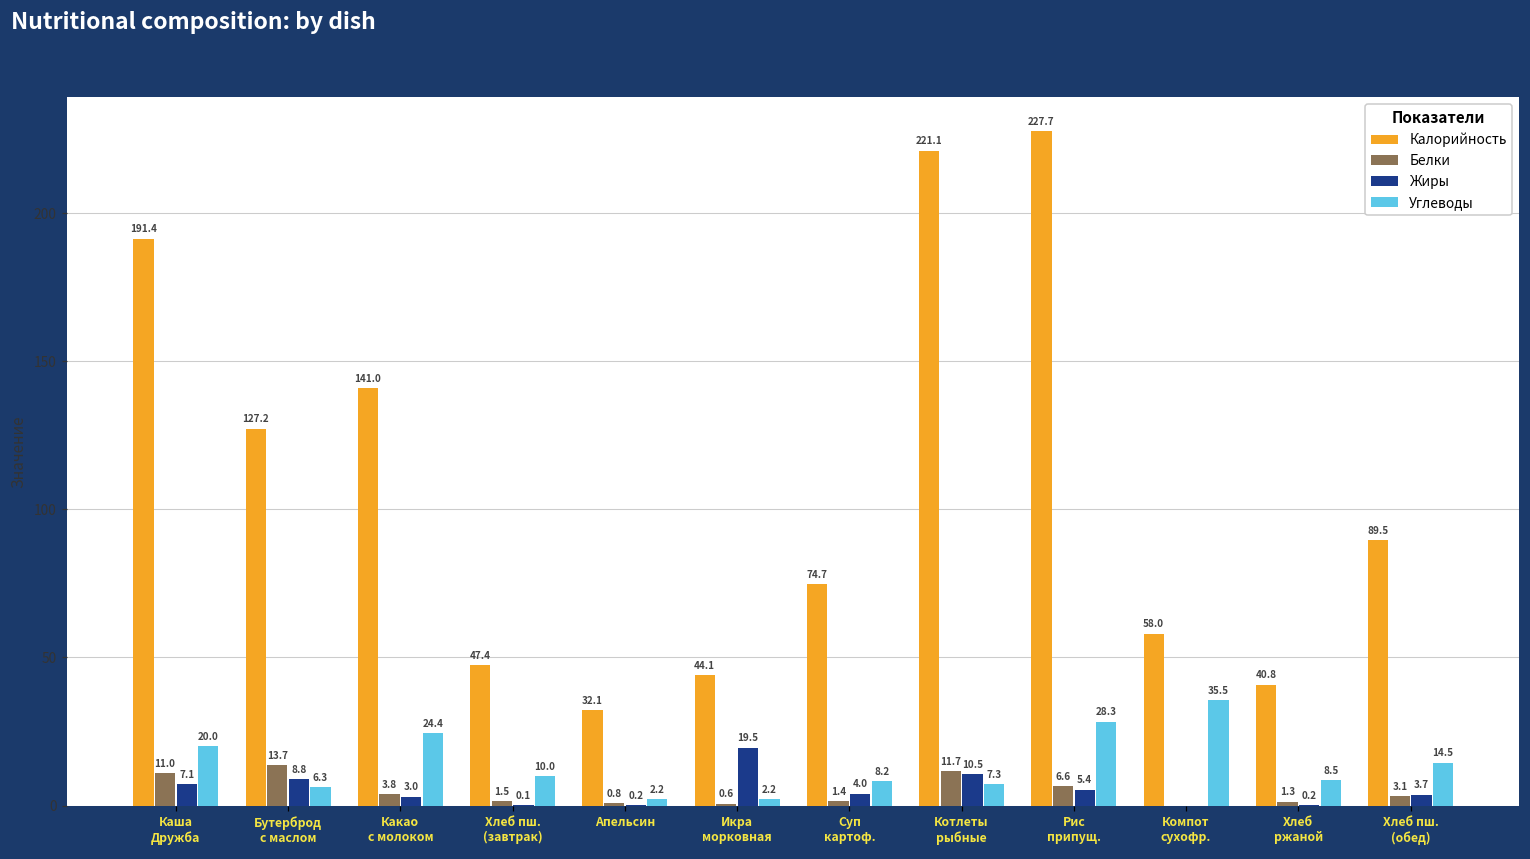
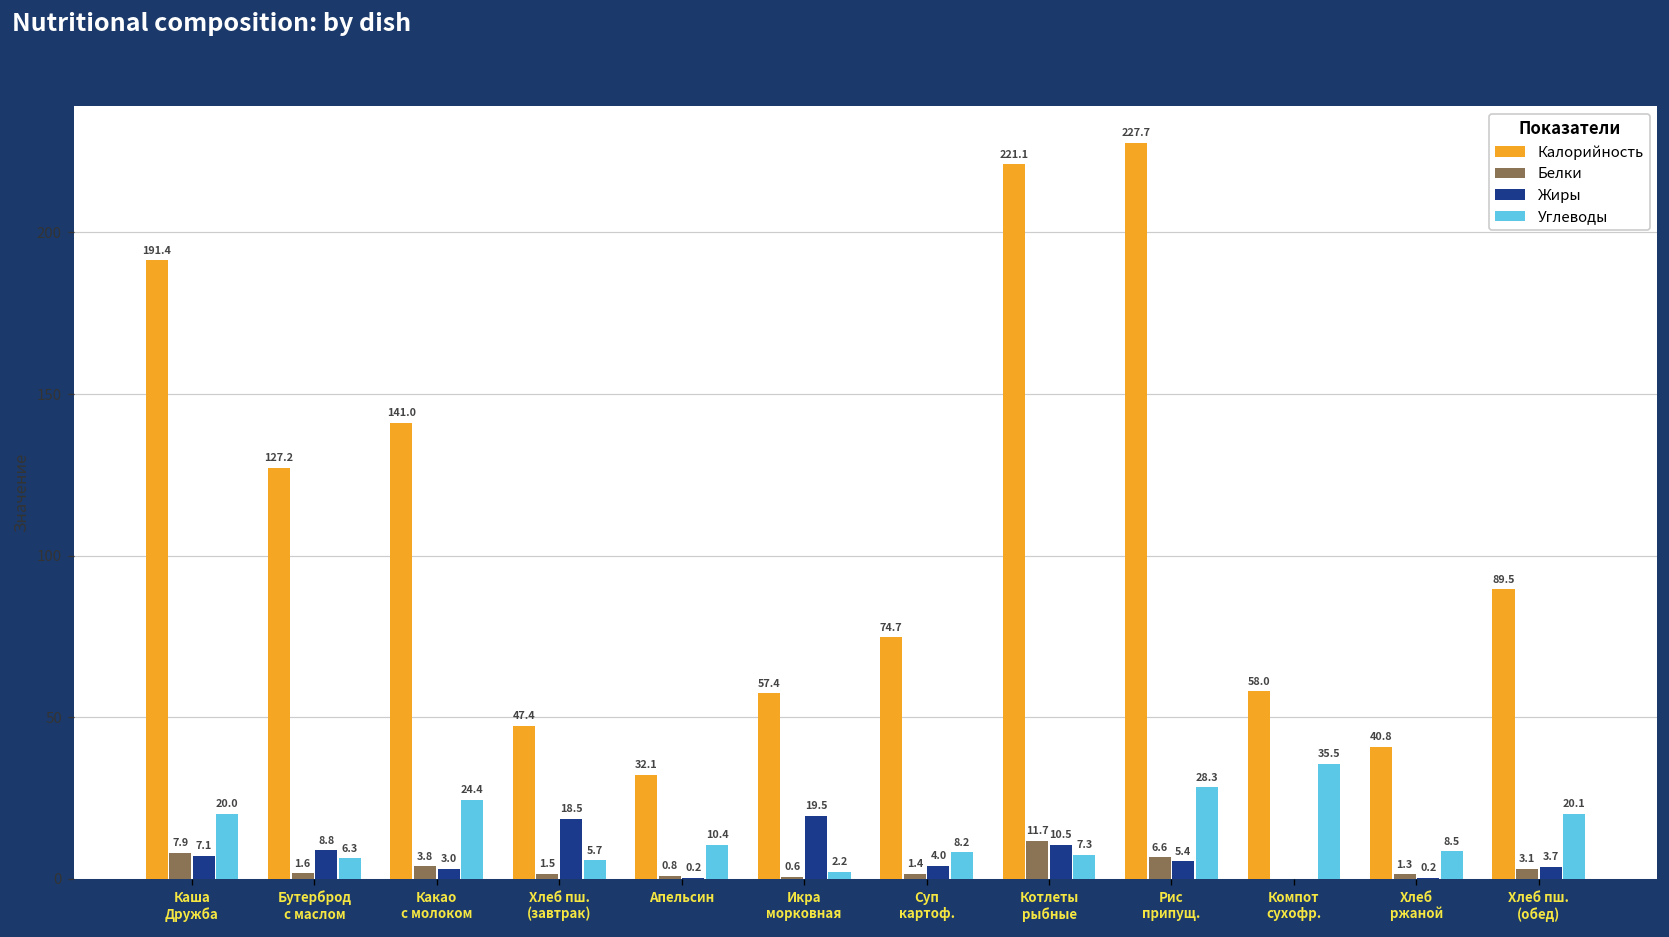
Белки, Каша Дружба: 11.0 -> 7.9
Белки, Бутерброд c маслом: 13.7 -> 1.6
Жиры, Хлеб пш. (завтрак): 0.1 -> 18.5
Углеводы, Хлеб пш. (завтрак): 10.0 -> 5.7
Углеводы, Апельсин: 2.2 -> 10.4
Калорийность, Икра морковная: 44.1 -> 57.4
Углеводы, Хлеб пш. (обед): 14.5 -> 20.1
